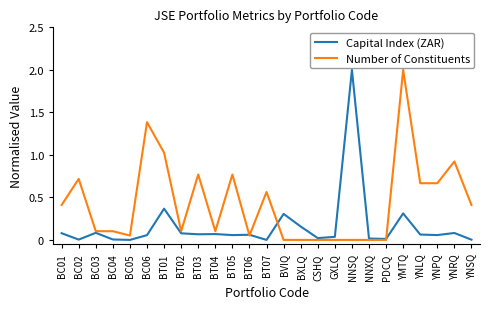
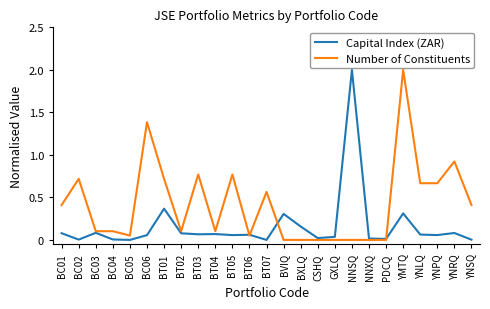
Number of Constituents, BT01: 1.0 -> 0.7
